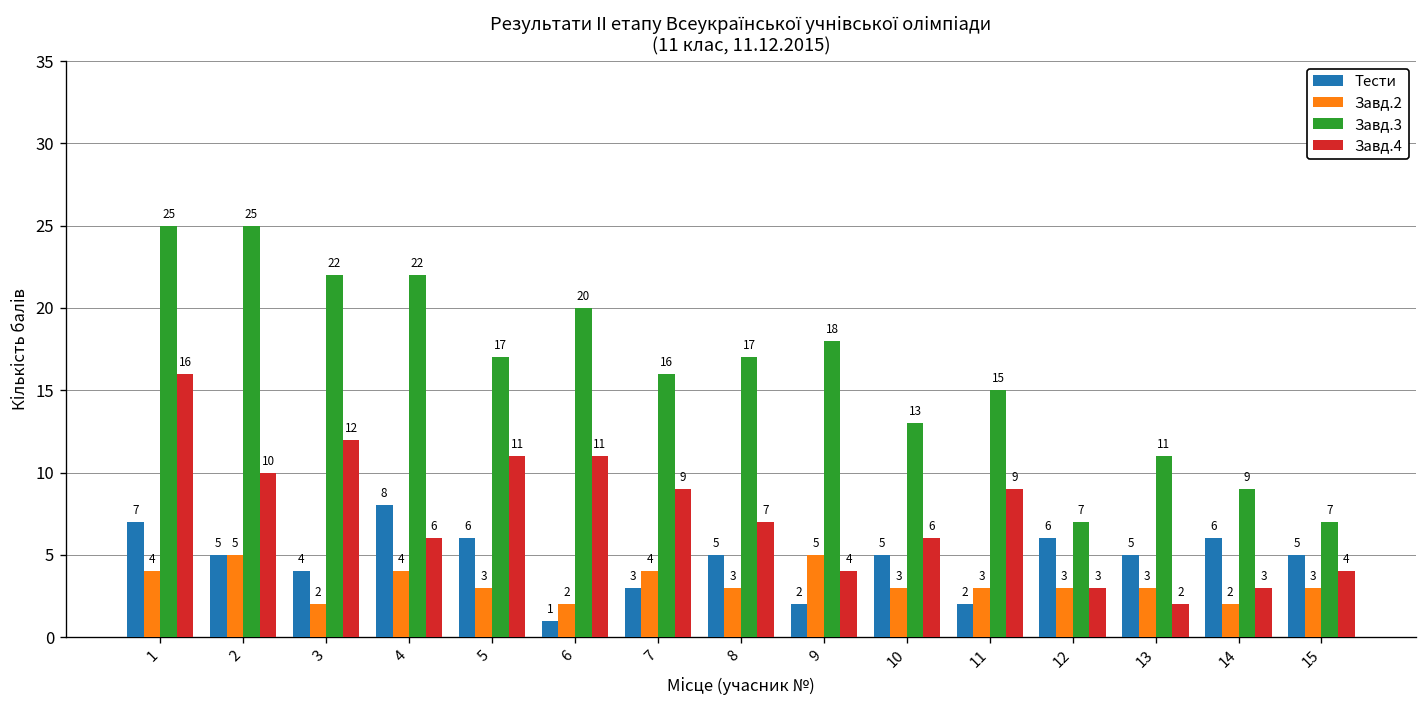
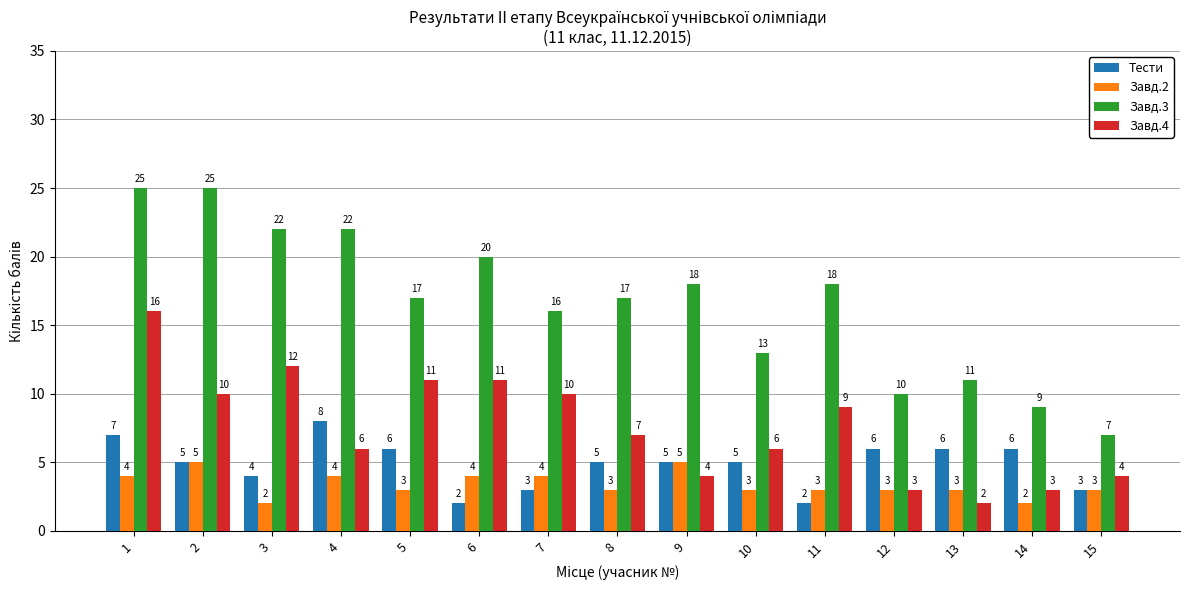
Тести, 6: 1 -> 2
Завд.2, 6: 2 -> 4
Завд.4, 7: 9 -> 10
Тести, 9: 2 -> 5
Завд.3, 11: 15 -> 18
Завд.3, 12: 7 -> 10
Тести, 13: 5 -> 6
Тести, 15: 5 -> 3
